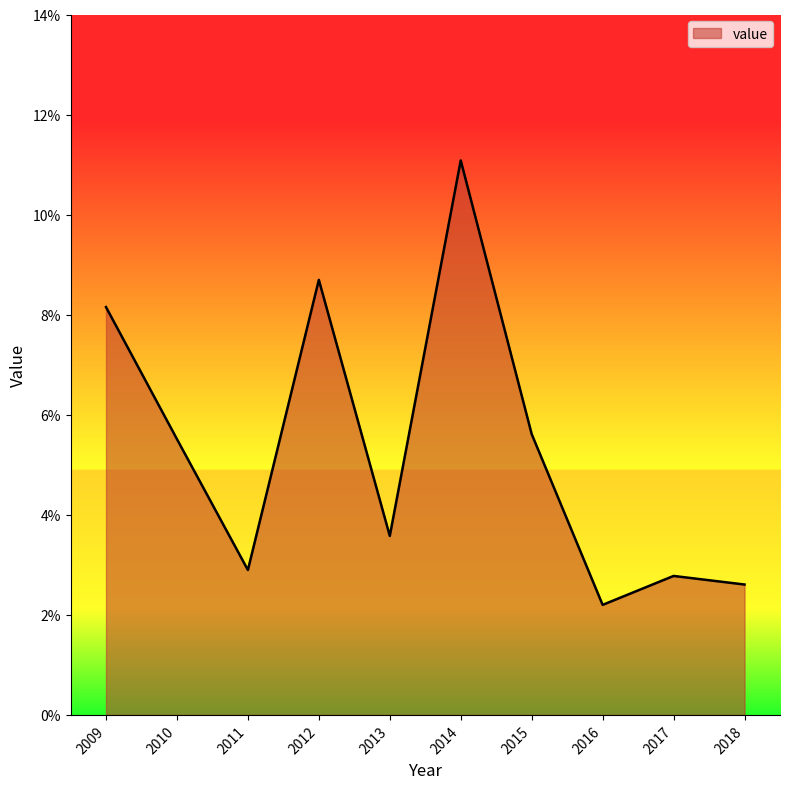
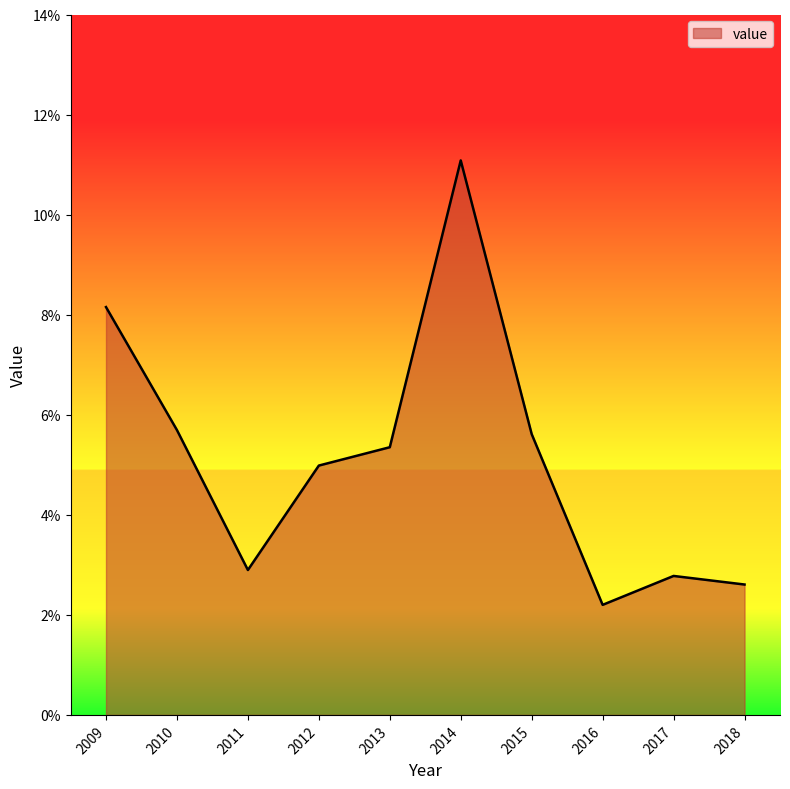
2010: 5.5% -> 5.7%
2012: 8.7% -> 5.0%
2013: 3.6% -> 5.4%
